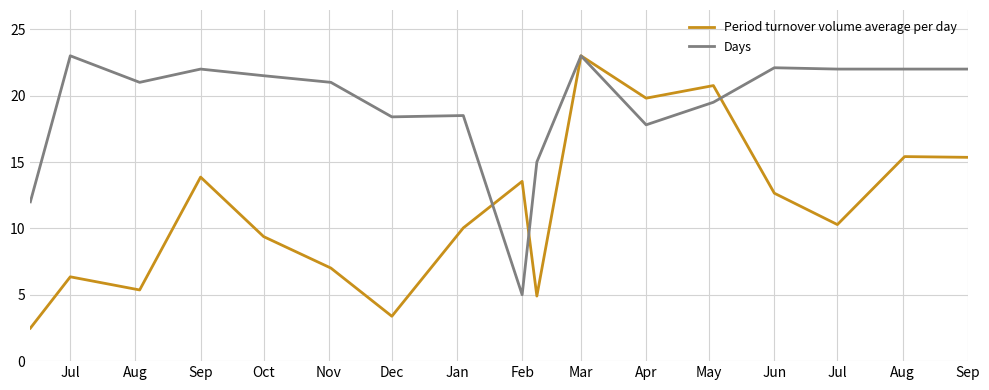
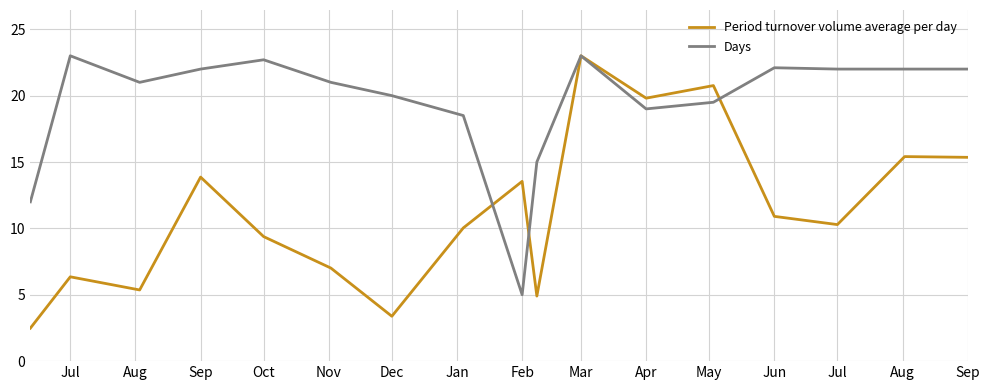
Days, Oct: 21.5 -> 22.7
Days, Dec: 18.4 -> 20.0
Days, Apr: 17.8 -> 19.0
Period turnover volume average per day, Jun: 12.7 -> 10.9
